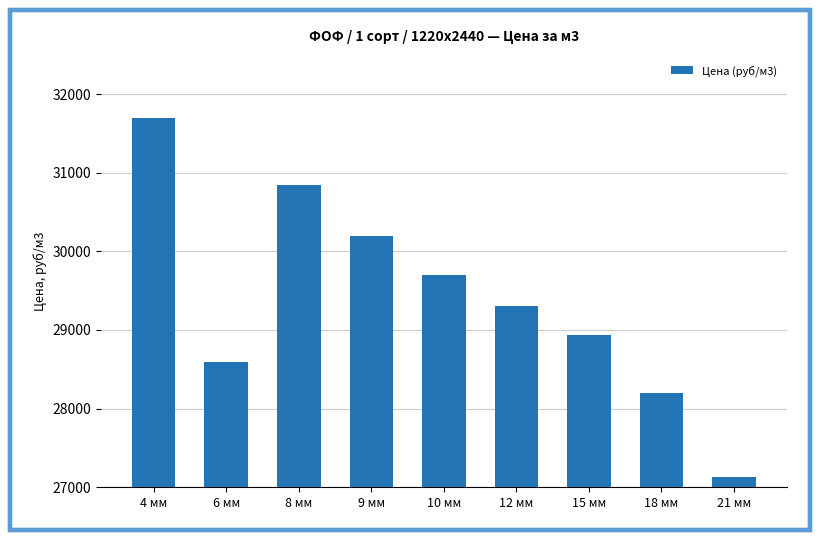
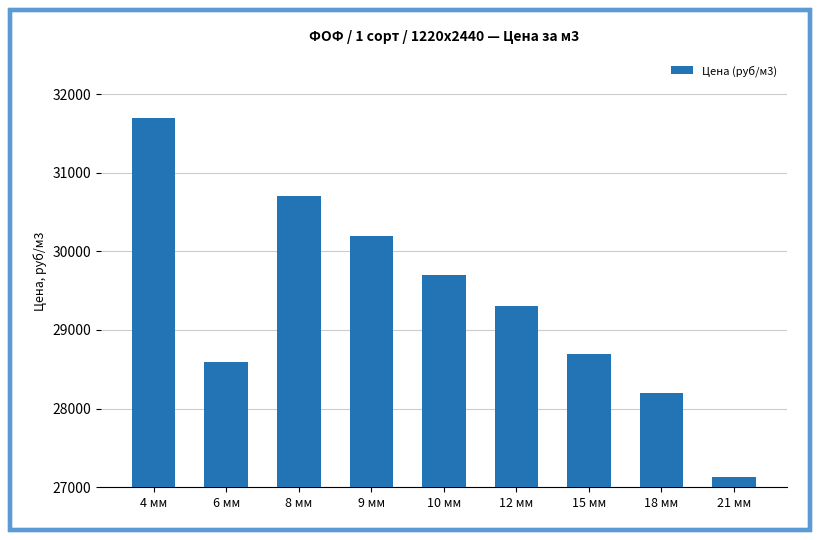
8 мм: 30800 -> 30700
15 мм: 28900 -> 28700
